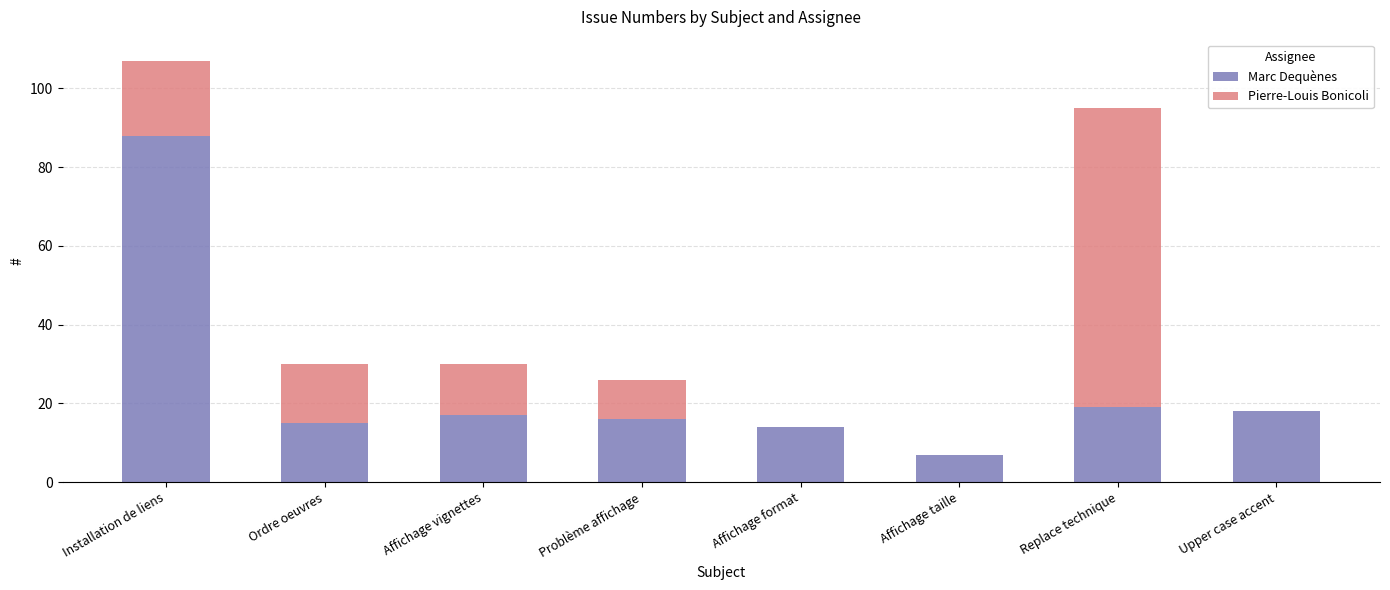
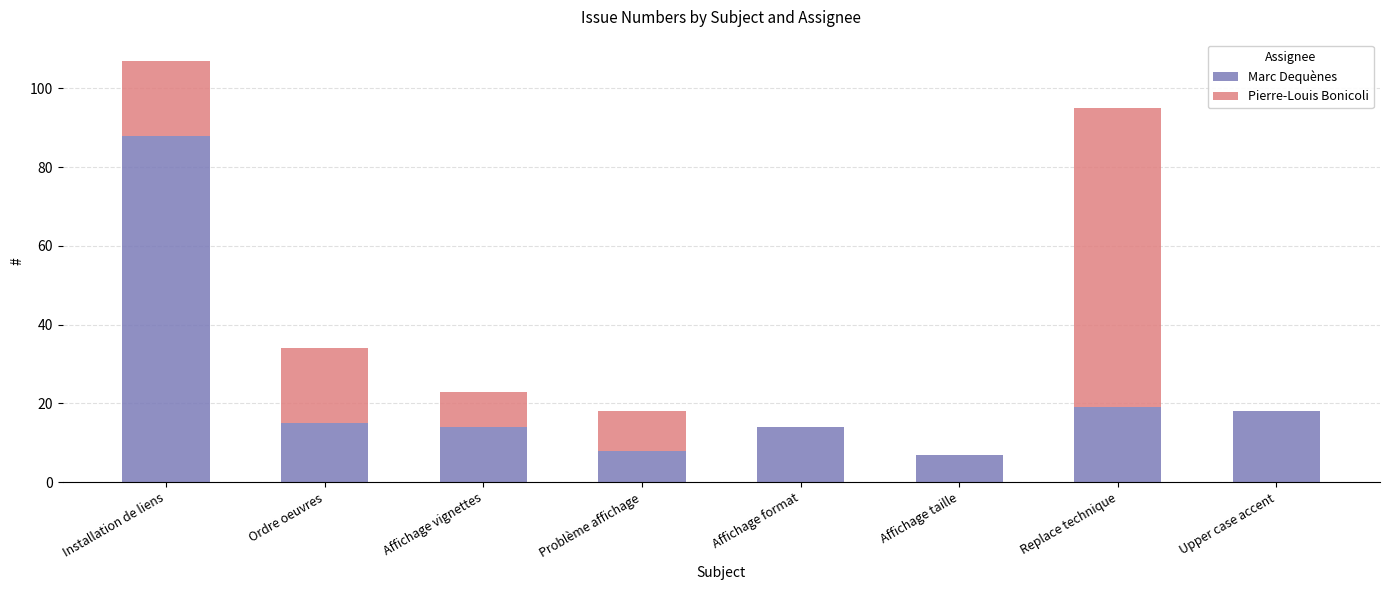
Pierre-Louis Bonicoli, Ordre oeuvres: 15 -> 19
Marc Dequènes, Affichage vignettes: 17 -> 14
Pierre-Louis Bonicoli, Affichage vignettes: 13 -> 9
Marc Dequènes, Problème affichage: 16 -> 8
